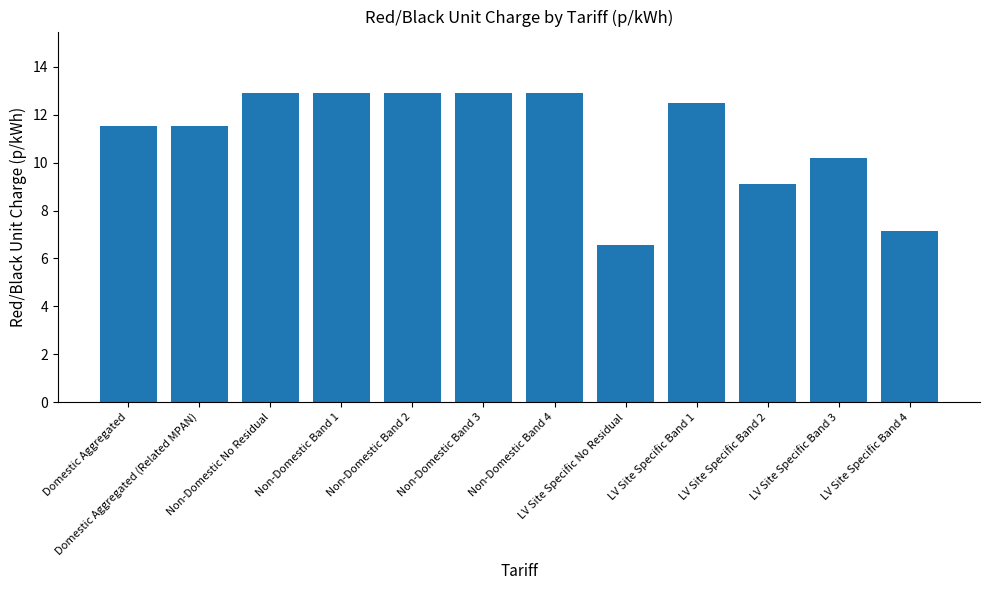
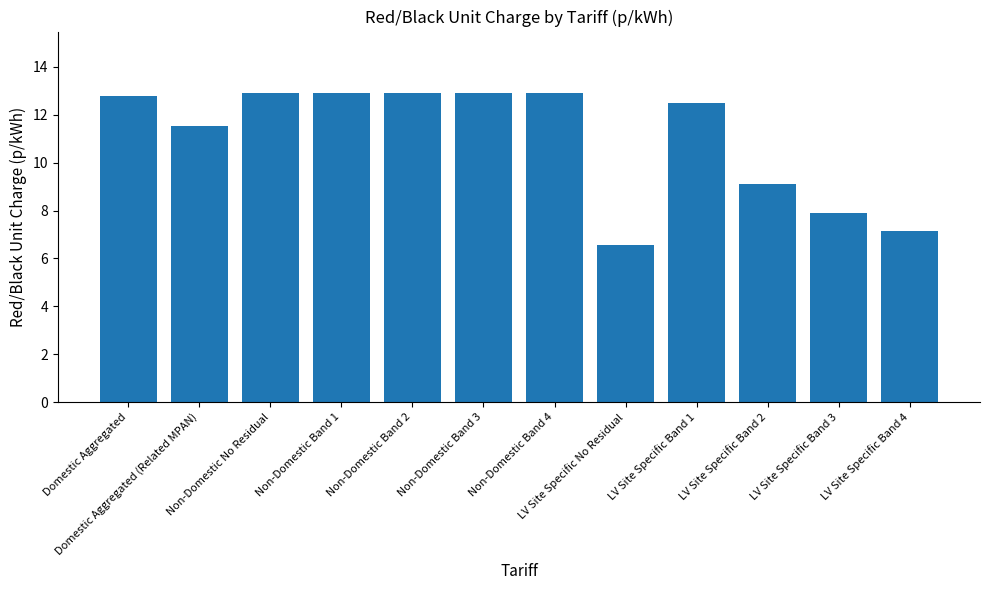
Domestic Aggregated: 11.6 -> 12.8
LV Site Specific Band 3: 10.2 -> 7.9
